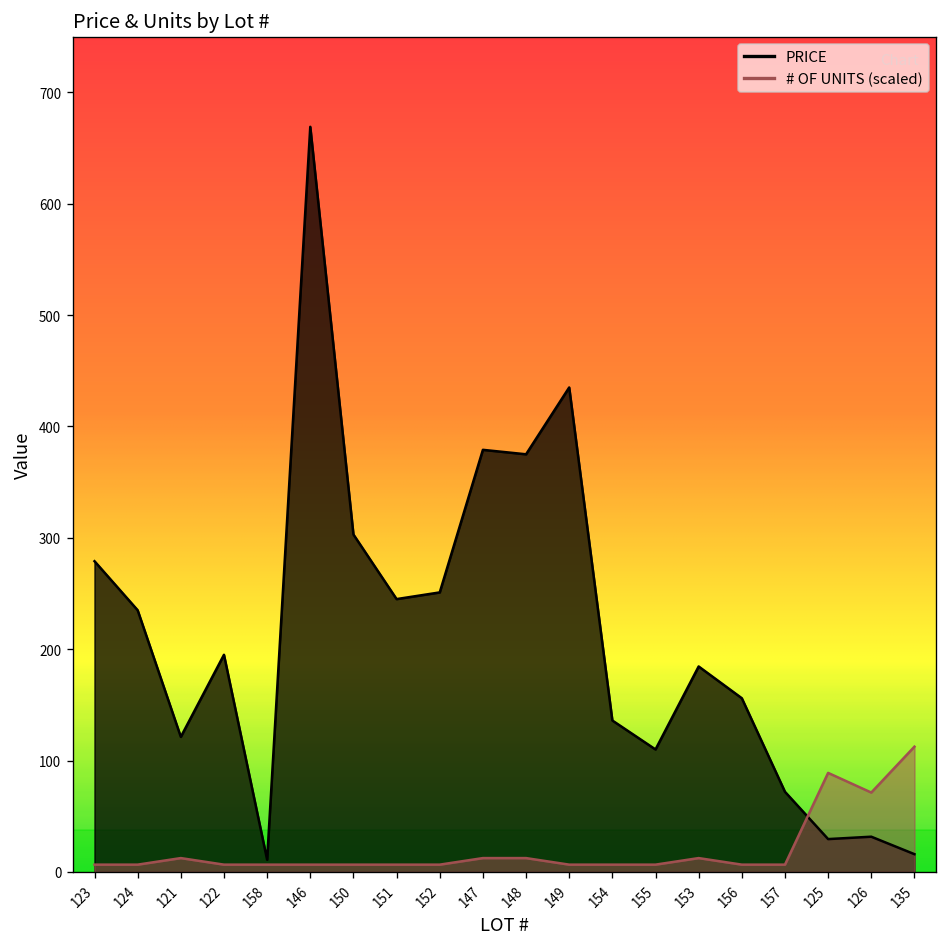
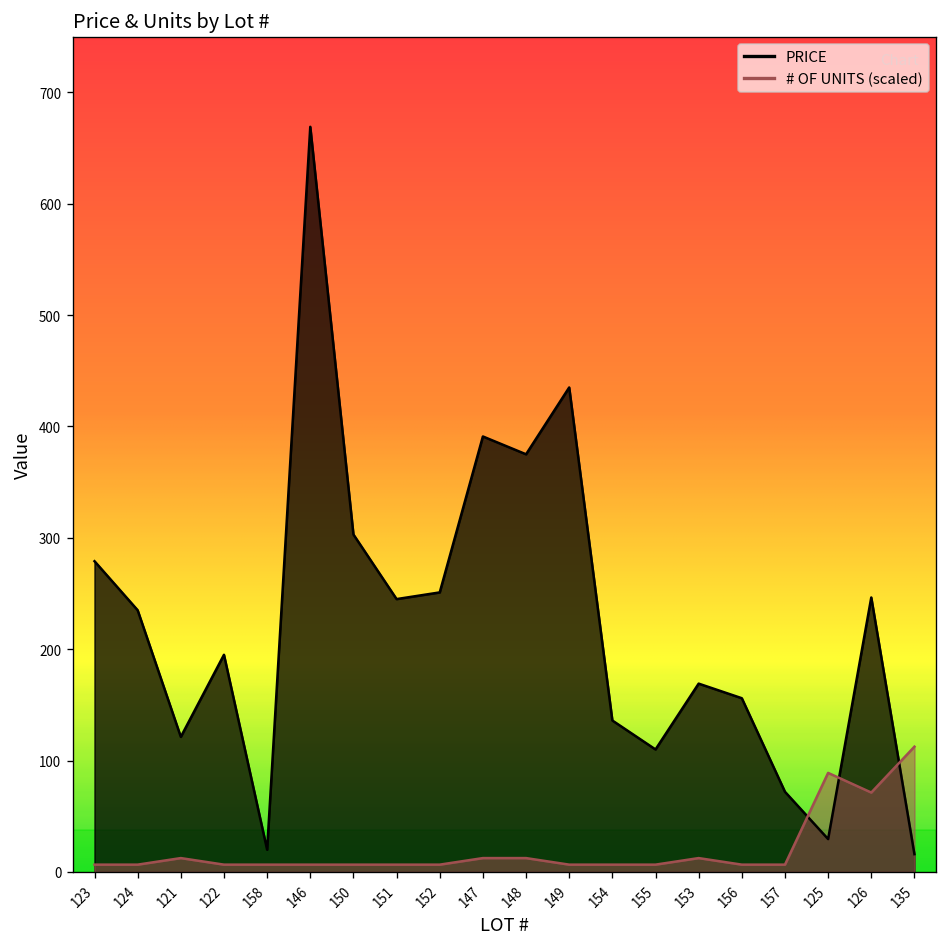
PRICE, 158: 10 -> 20
PRICE, 147: 380 -> 390
PRICE, 153: 180 -> 170
PRICE, 126: 30 -> 250
